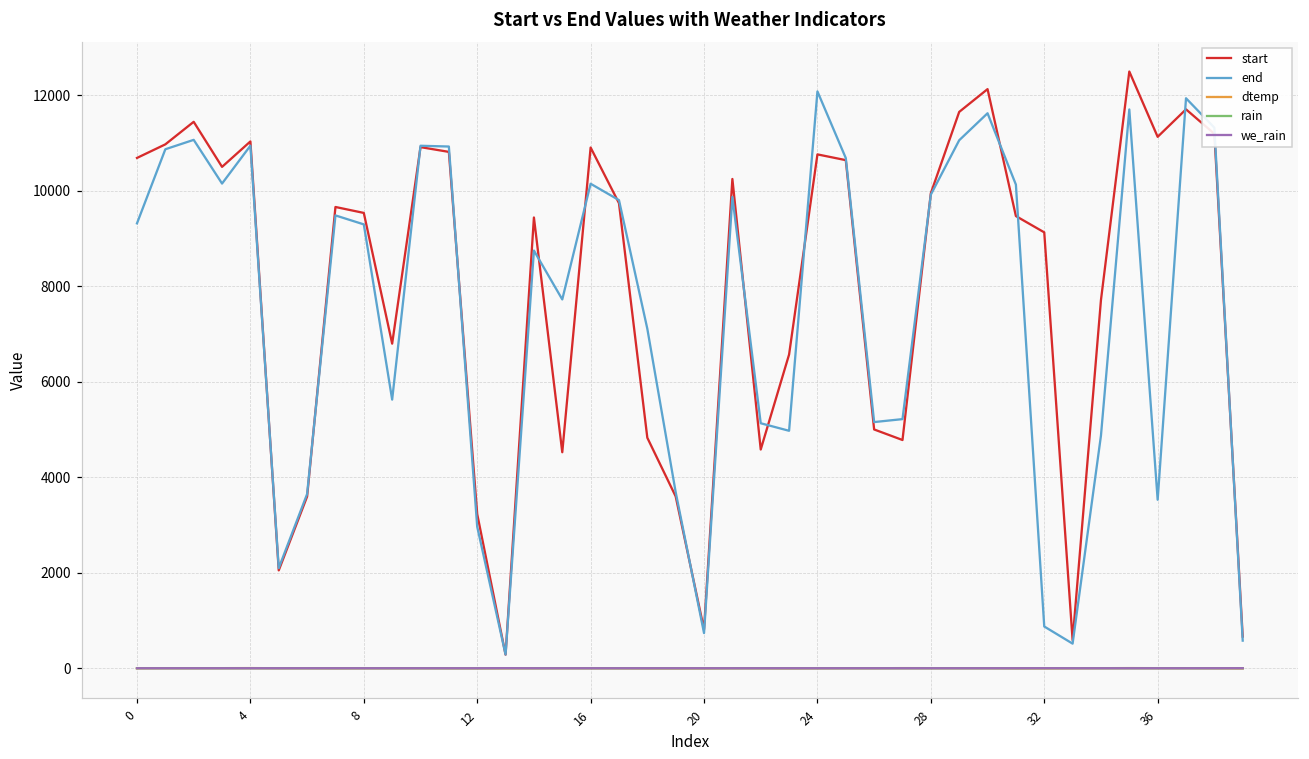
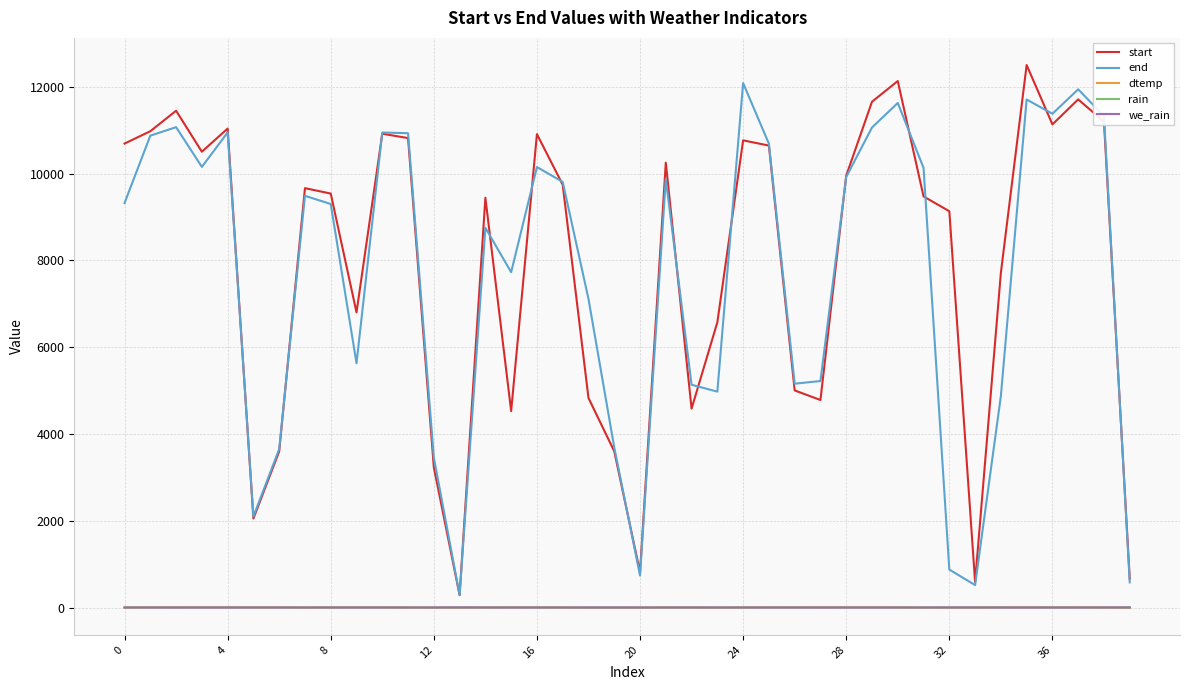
end, 12: 3000 -> 3500
end, 36: 3500 -> 11400
